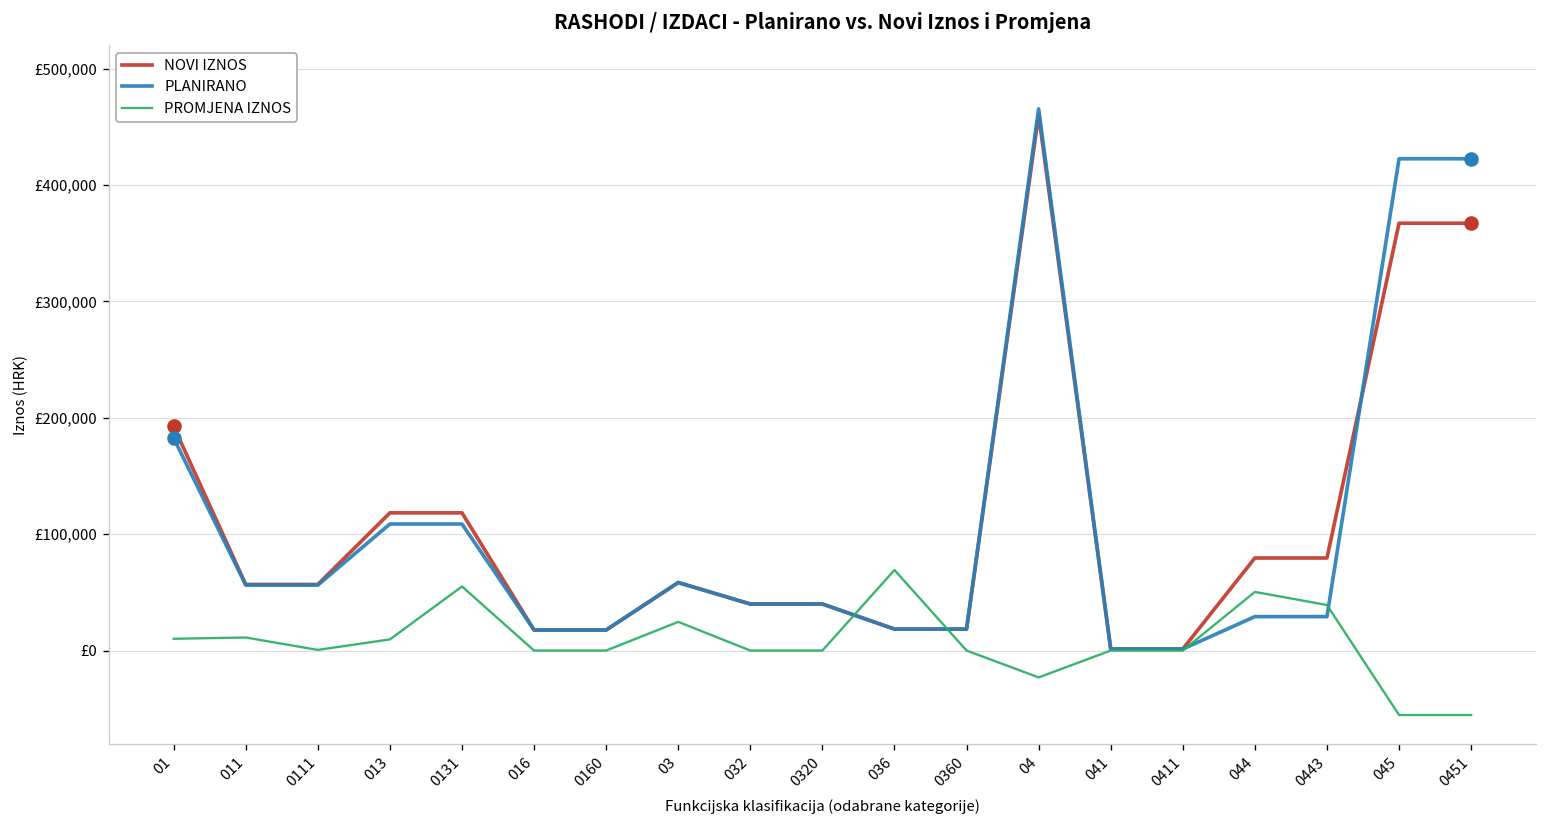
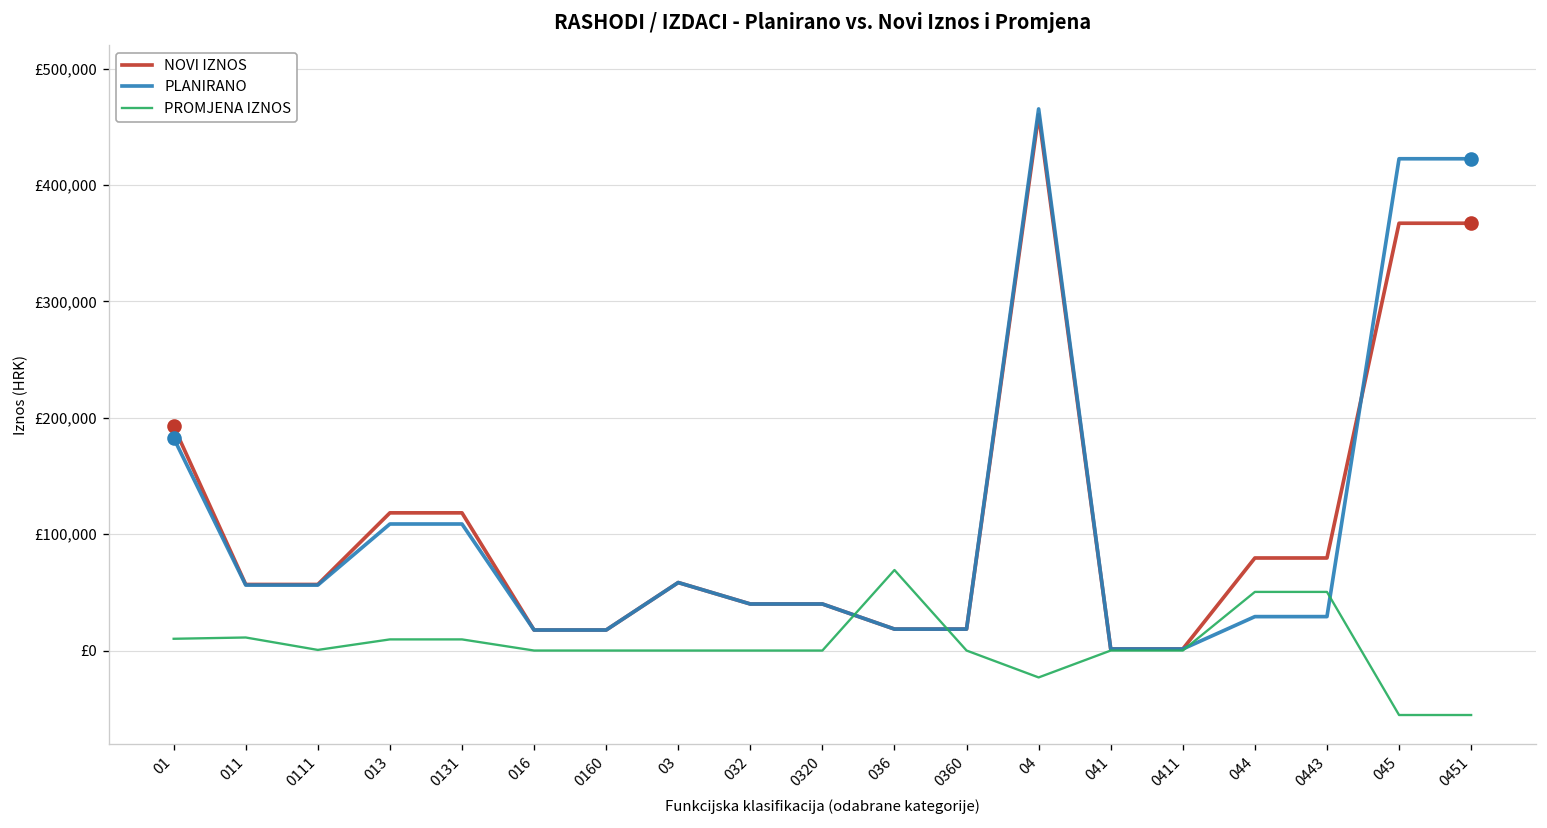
PROMJENA IZNOS, 0131: £60,000 -> £10,000
PROMJENA IZNOS, 03: £20,000 -> £0
PROMJENA IZNOS, 0443: £40,000 -> £50,000
